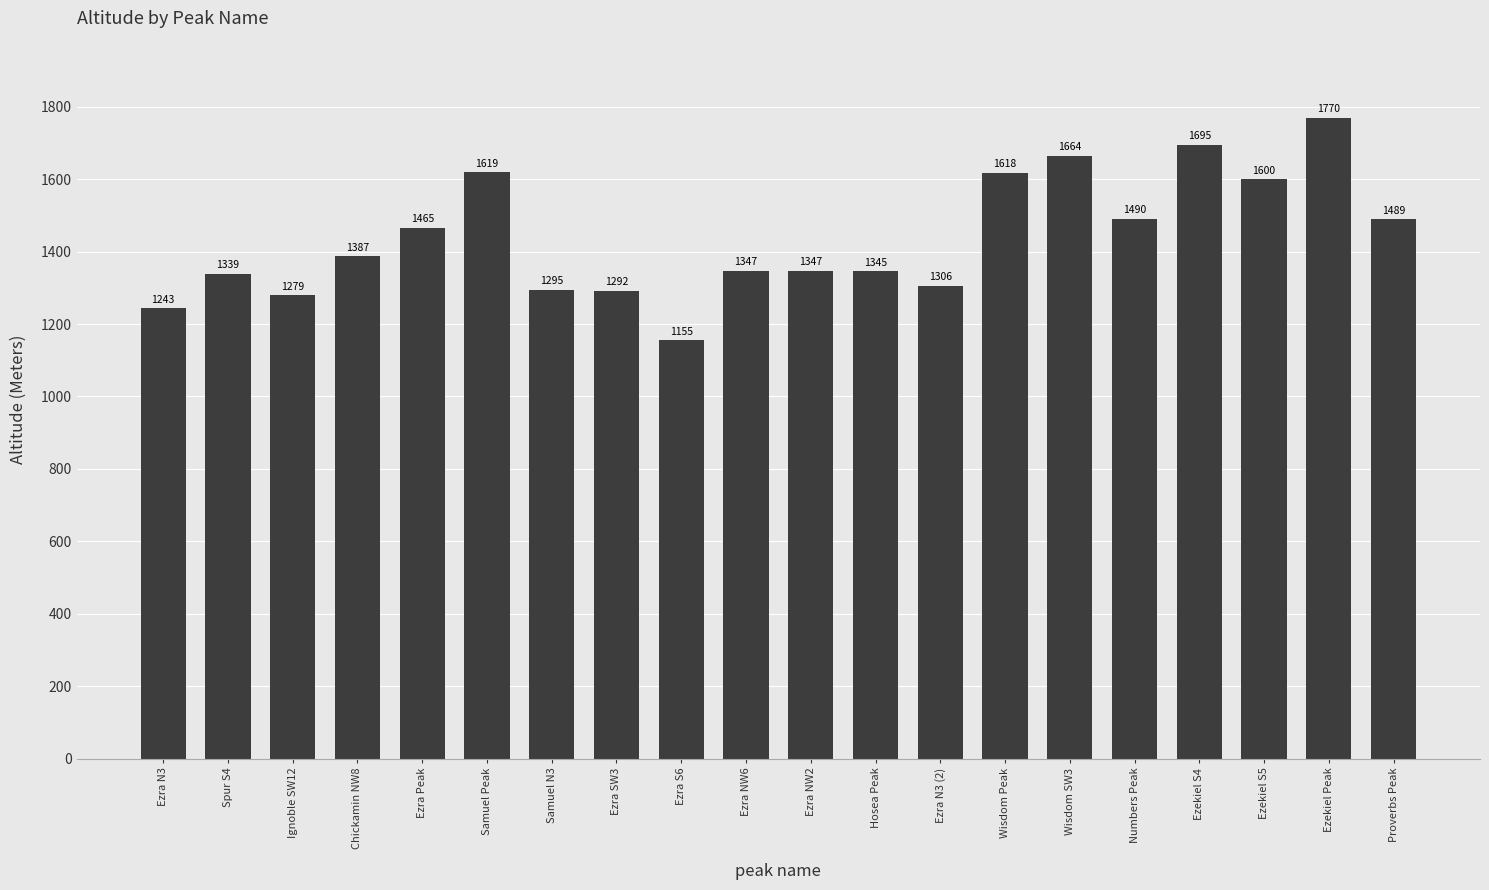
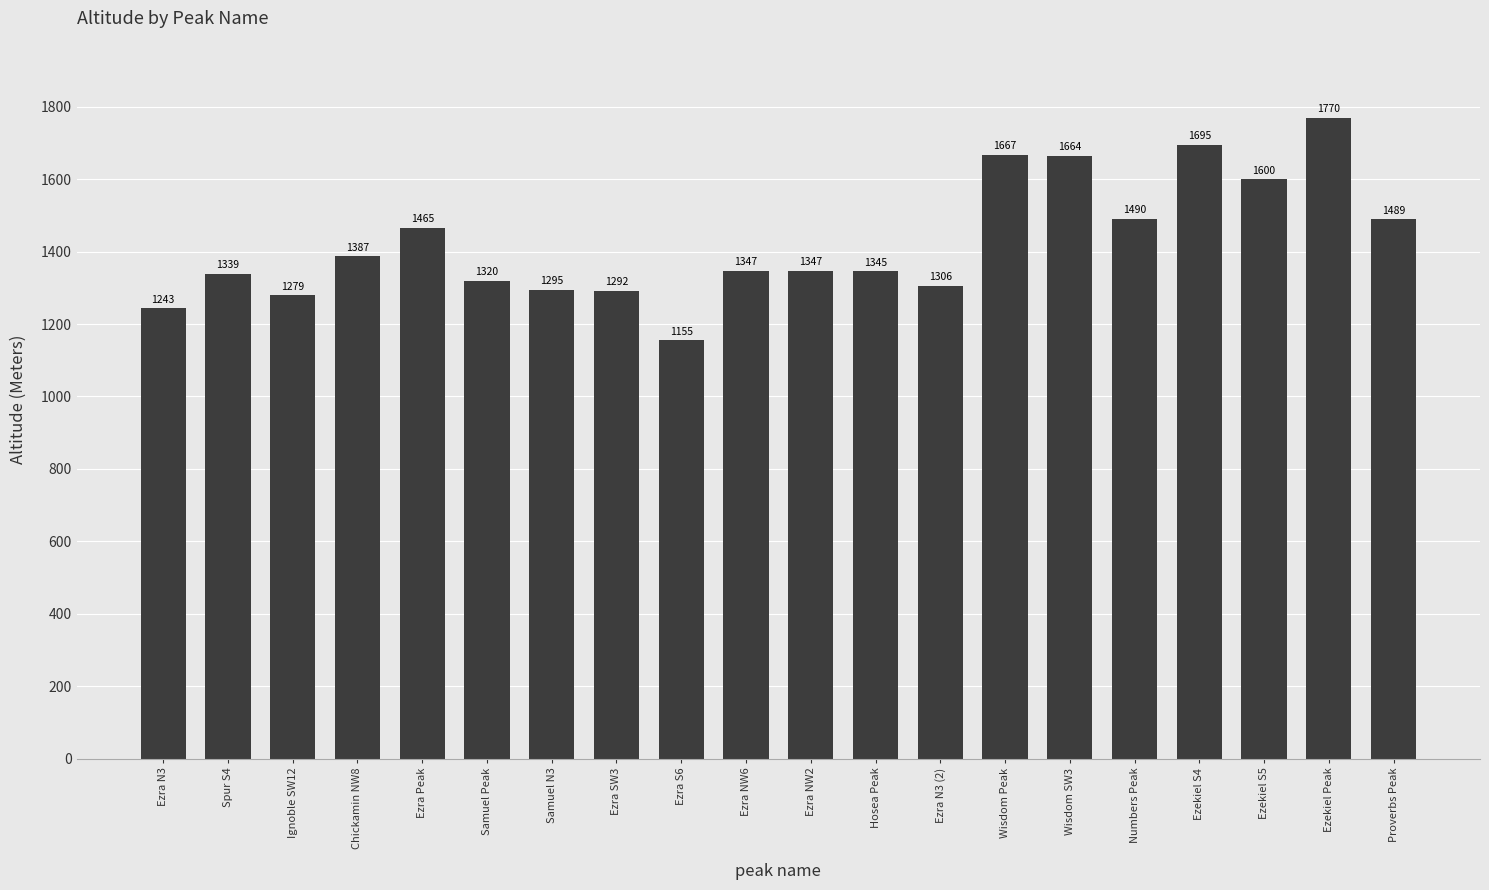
Samuel Peak: 1619 -> 1320
Wisdom Peak: 1618 -> 1667
